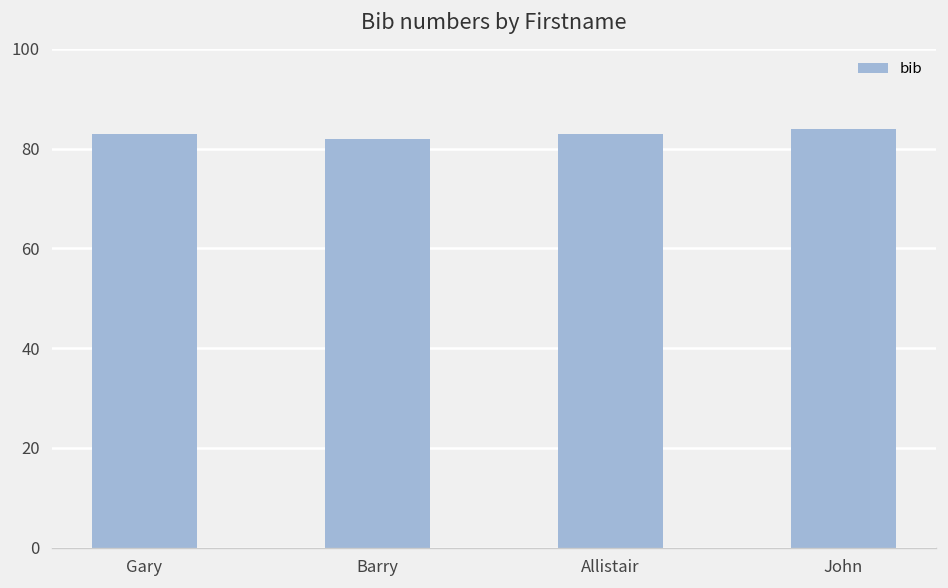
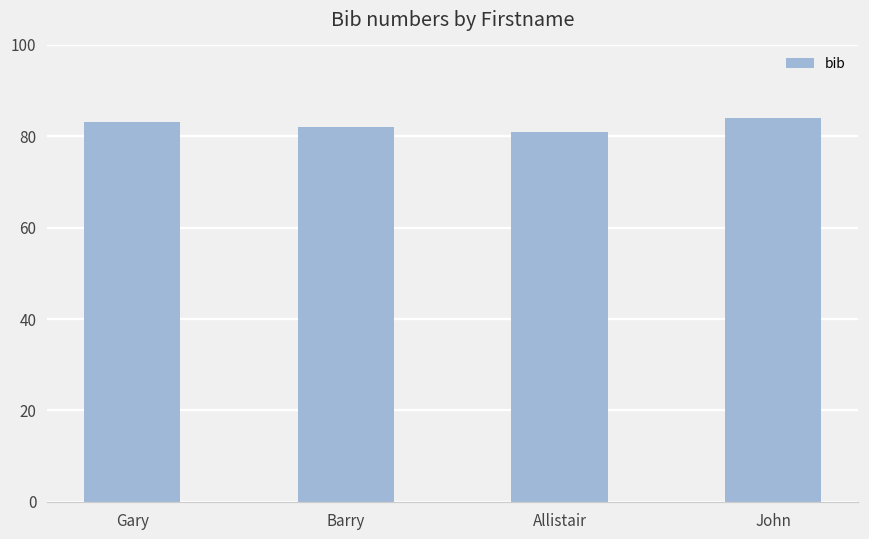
Allistair: 83 -> 81
